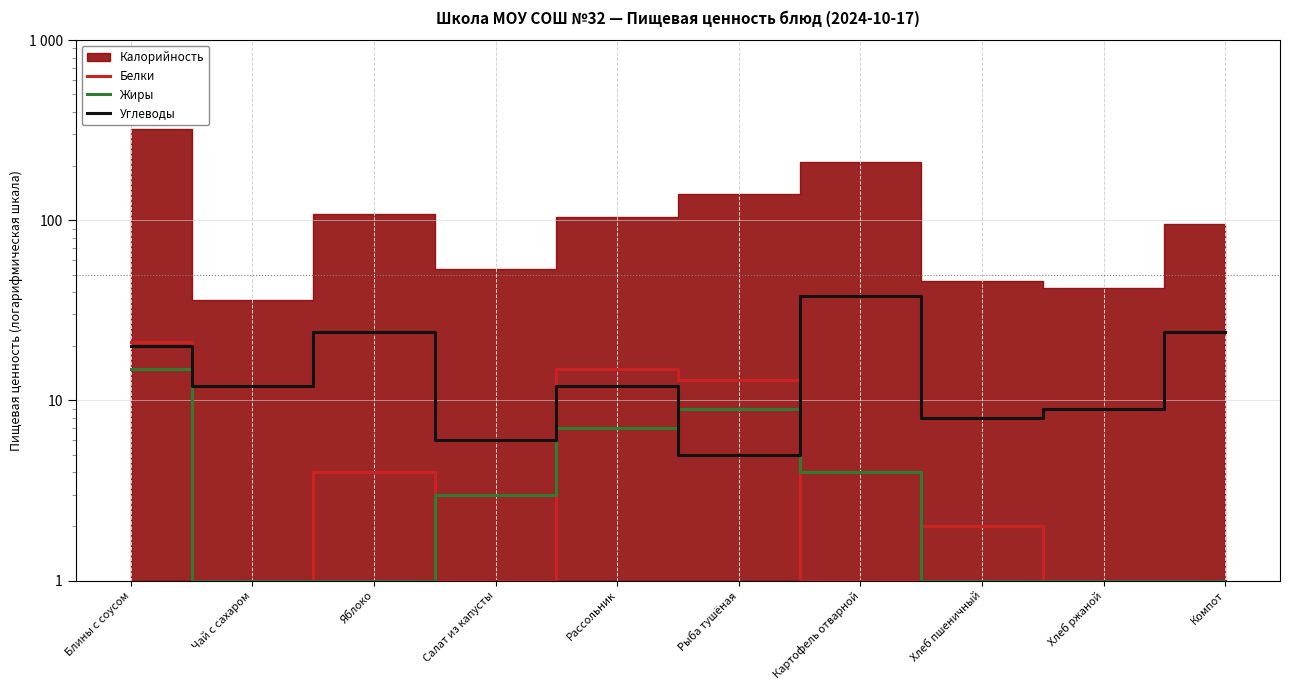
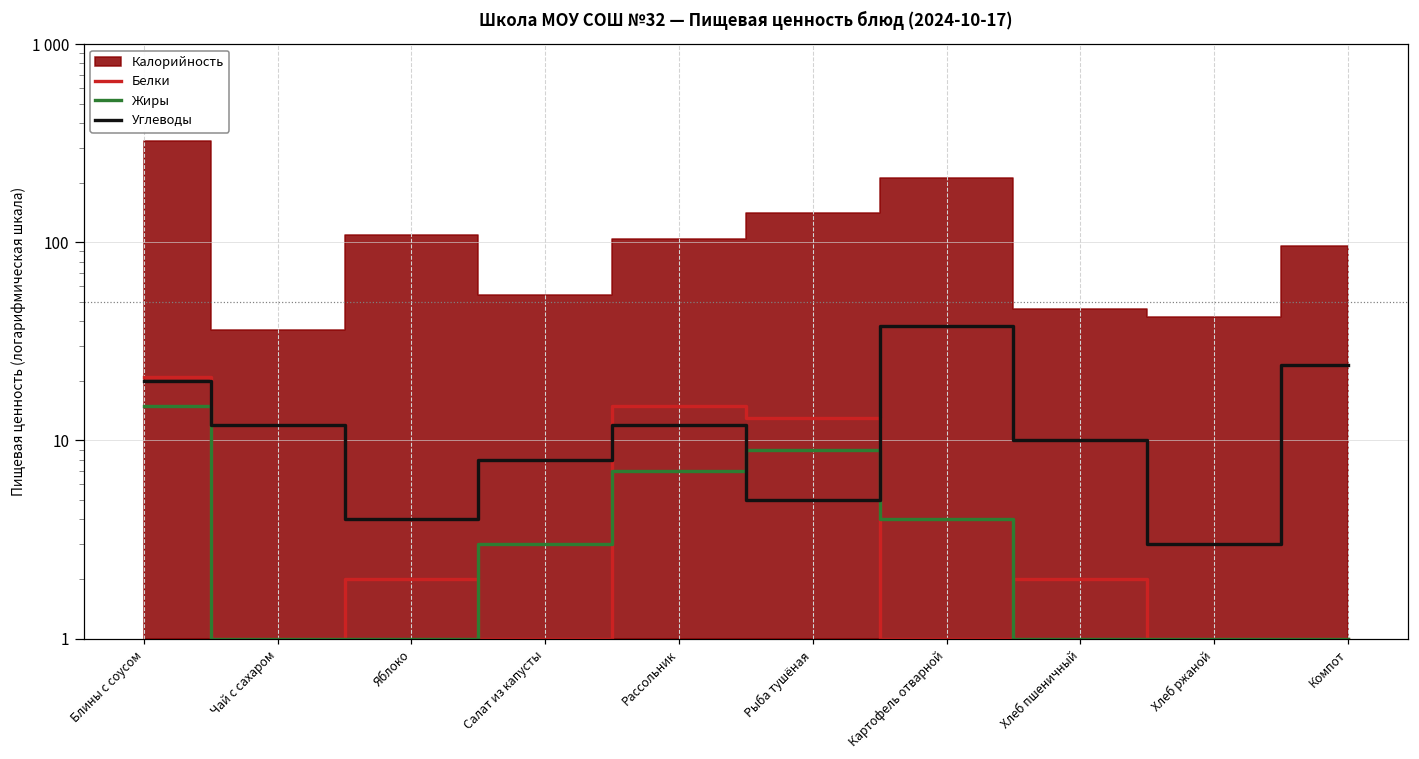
Белки, Яблоко: 4 -> 2
Углеводы, Яблоко: 24 -> 4
Углеводы, Салат из капусты: 6 -> 8
Углеводы, Хлеб пшеничный: 8 -> 10
Углеводы, Хлеб ржаной: 9 -> 3
